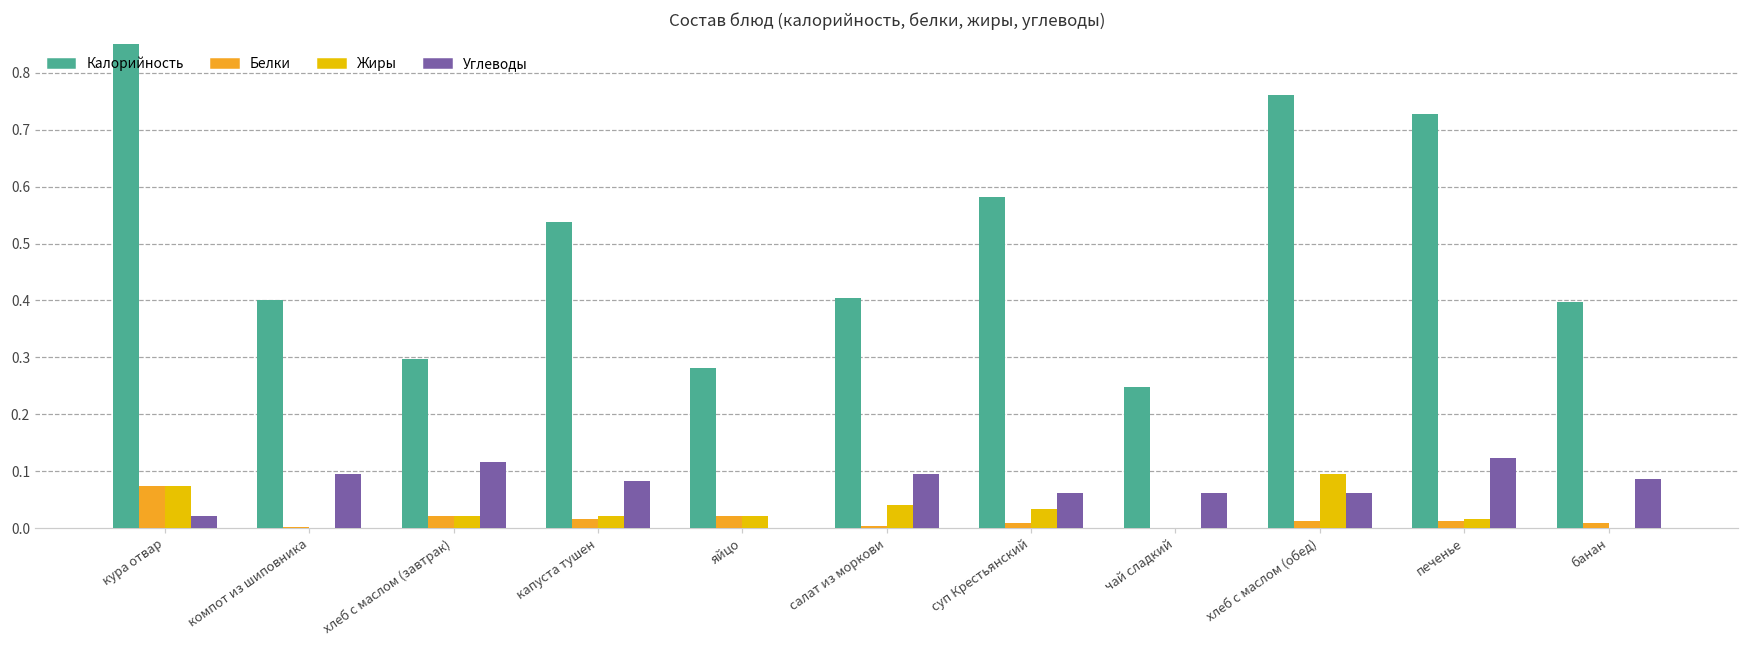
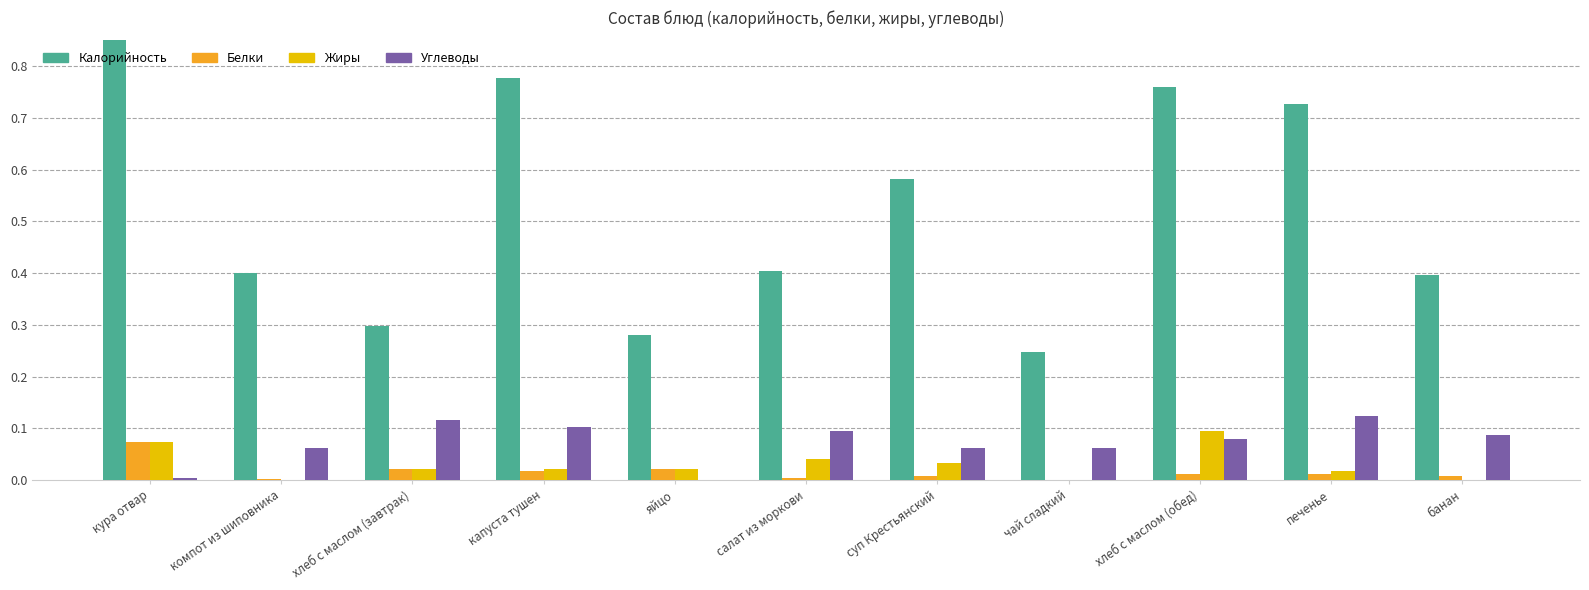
Углеводы, кура отвар: 0.02 -> 0.00
Углеводы, компот из шиповника: 0.10 -> 0.06
Калорийность, капуста тушен: 0.54 -> 0.78
Углеводы, капуста тушен: 0.08 -> 0.10
Углеводы, хлеб с маслом (обед): 0.06 -> 0.08
